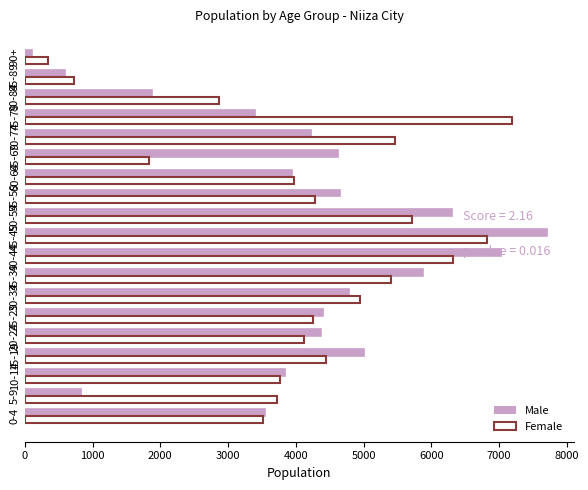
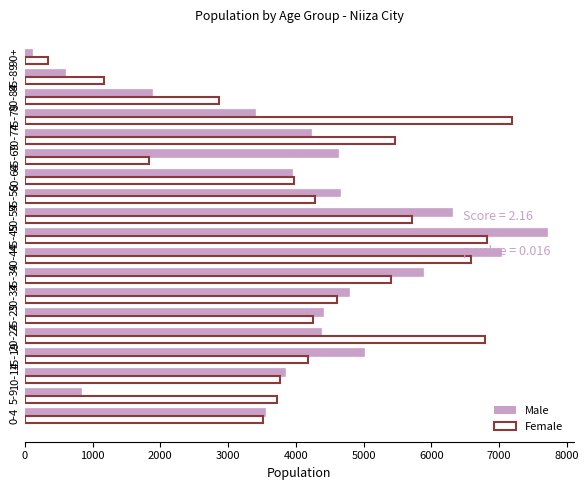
Female, 85-89: 700 -> 1200
Female, 40-44: 6300 -> 6600
Female, 30-34: 4900 -> 4600
Female, 20-24: 4100 -> 6800
Female, 15-19: 4400 -> 4200
